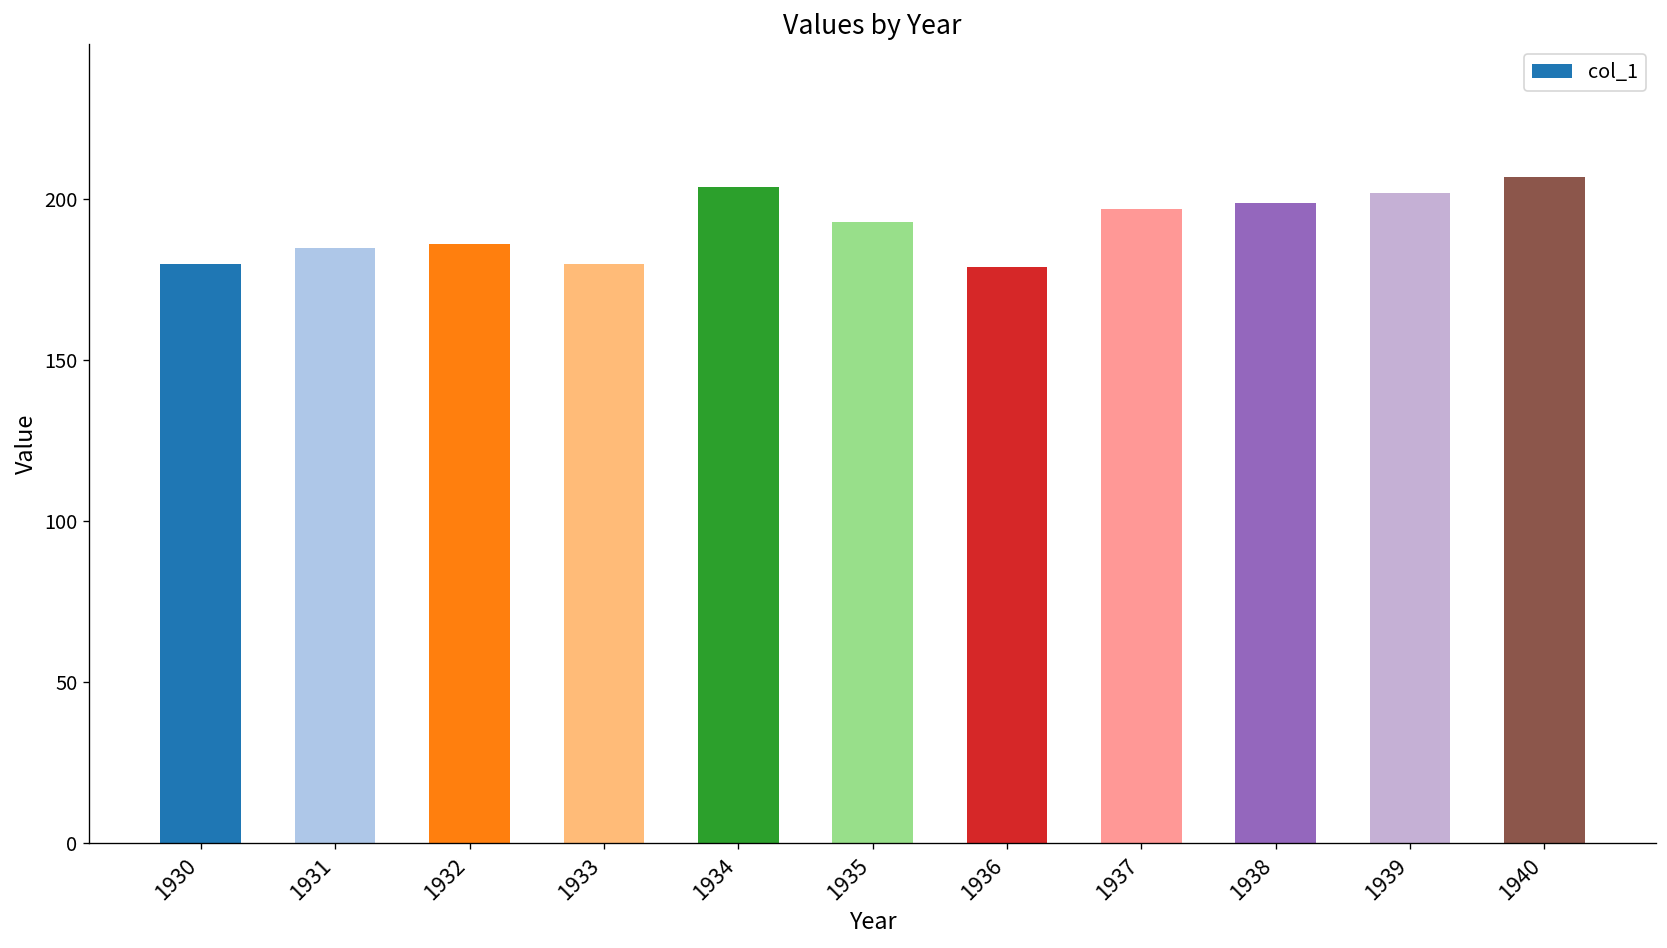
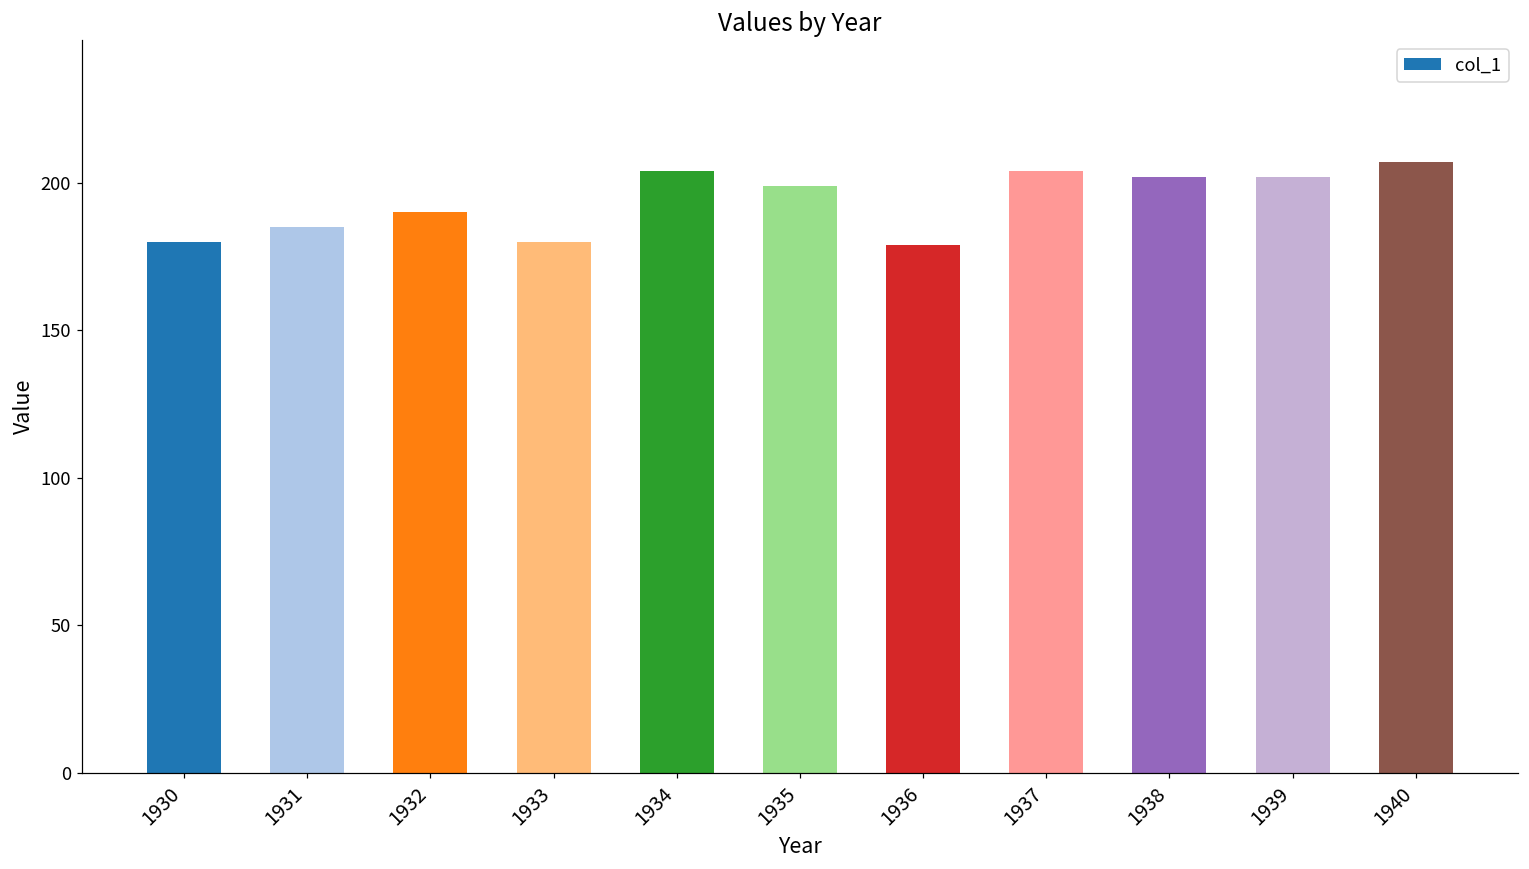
1932: 186 -> 190
1935: 193 -> 199
1937: 197 -> 204
1938: 199 -> 202
